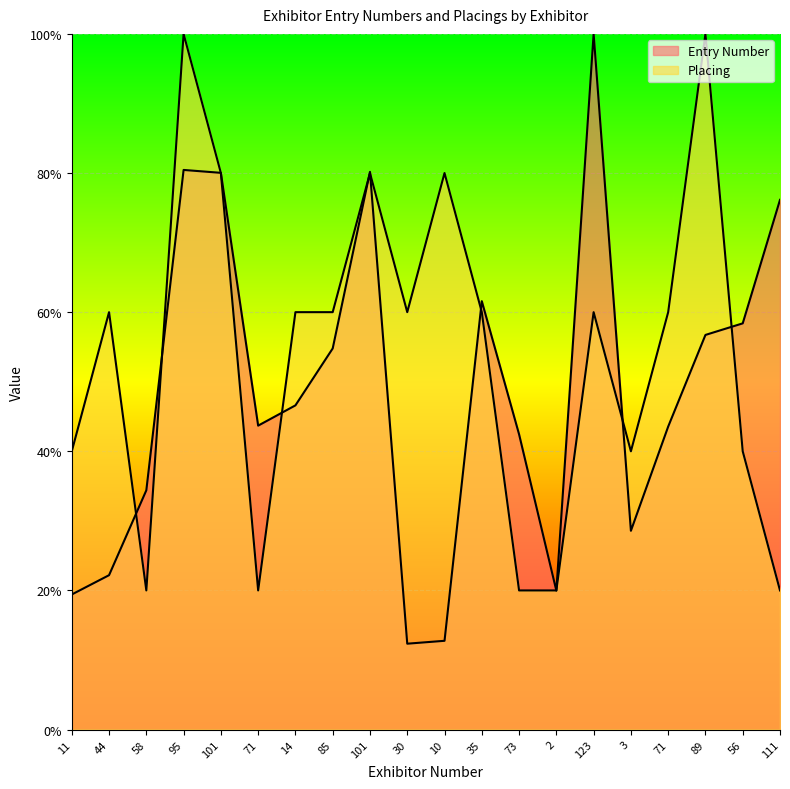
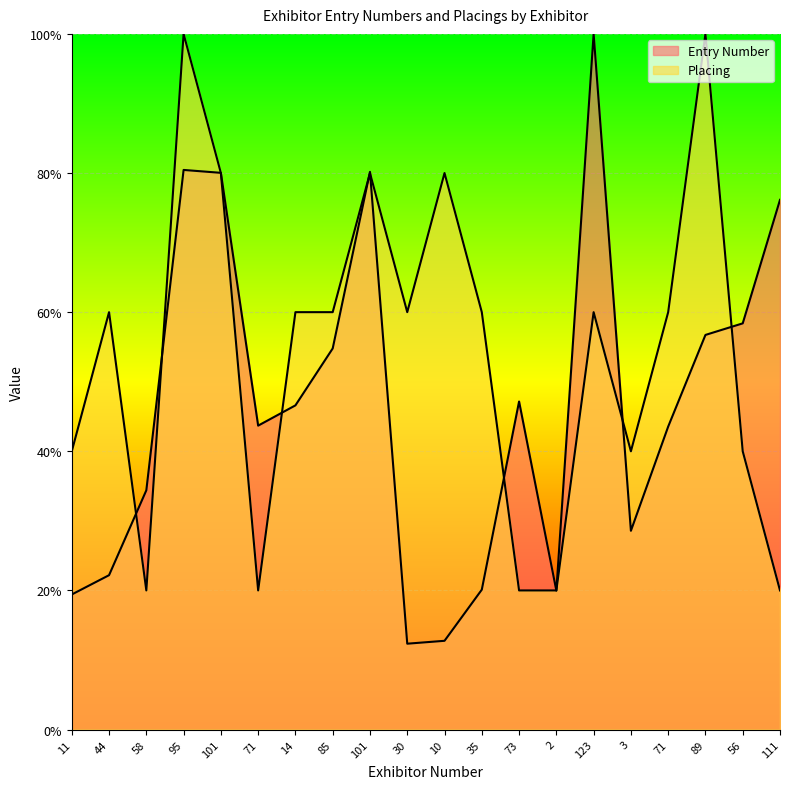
Entry Number, 35: 62% -> 20%
Entry Number, 73: 42% -> 47%
